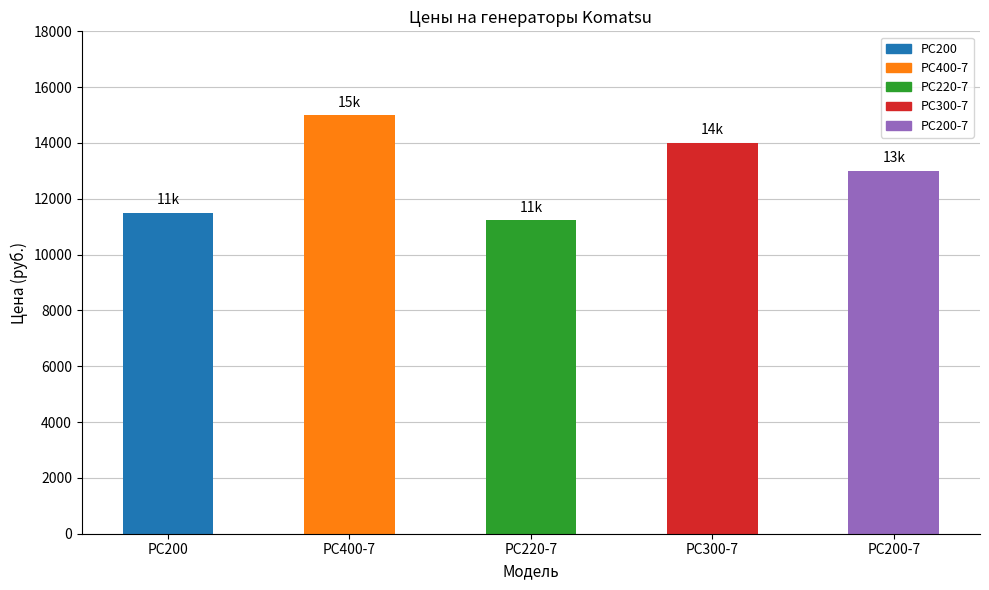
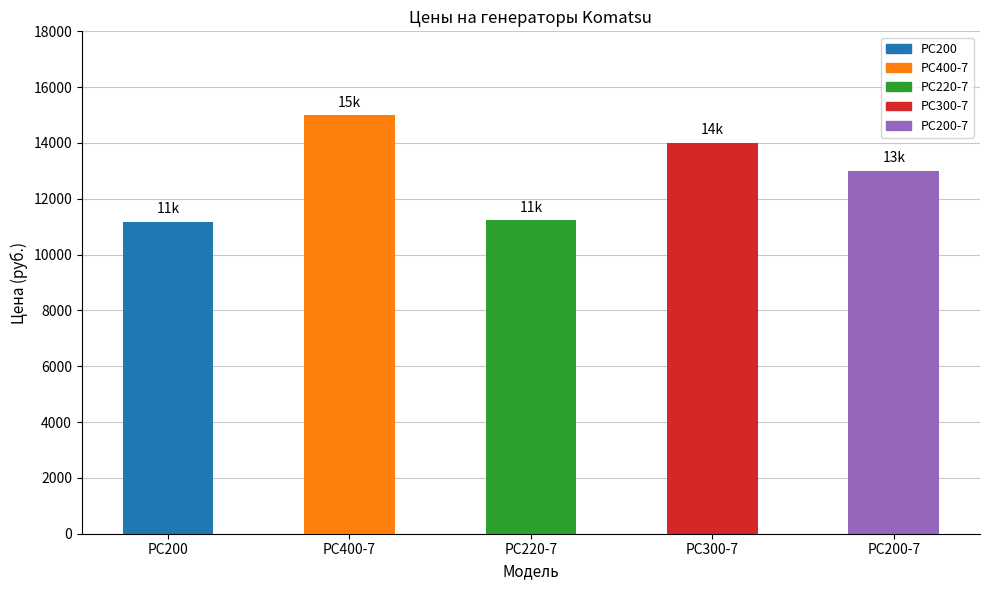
PC200: 11500 -> 11200
